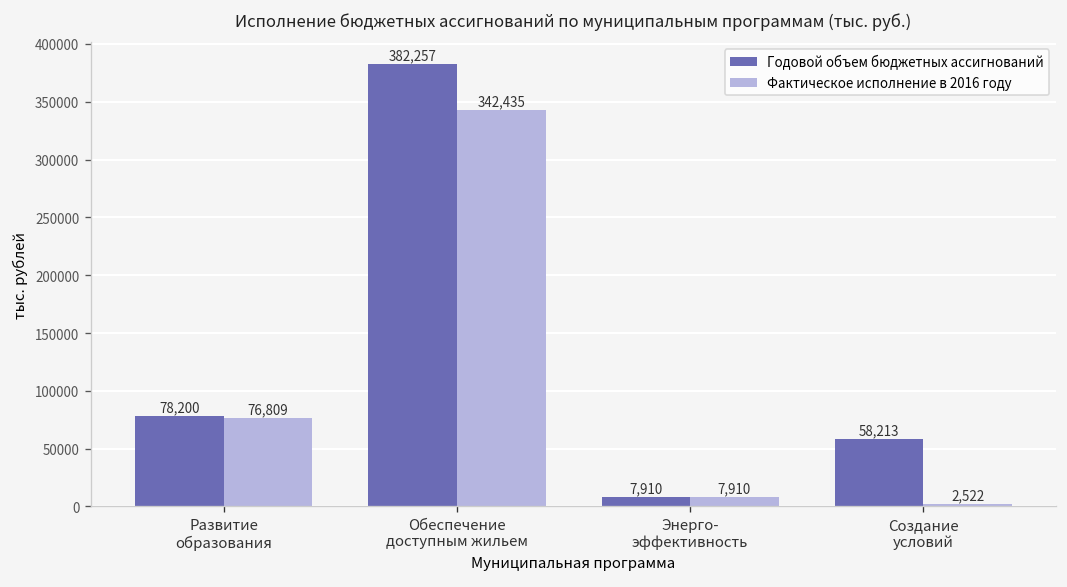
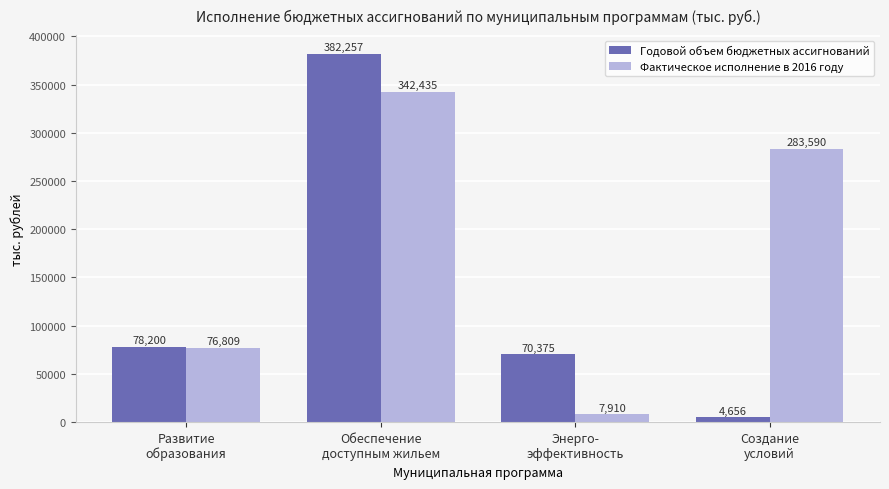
Годовой объем бюджетных ассигнований, Энерго- эффективность: 7,910 -> 70,375
Годовой объем бюджетных ассигнований, Создание условий: 58,213 -> 4,656
Фактическое исполнение в 2016 году, Создание условий: 2,522 -> 283,590
